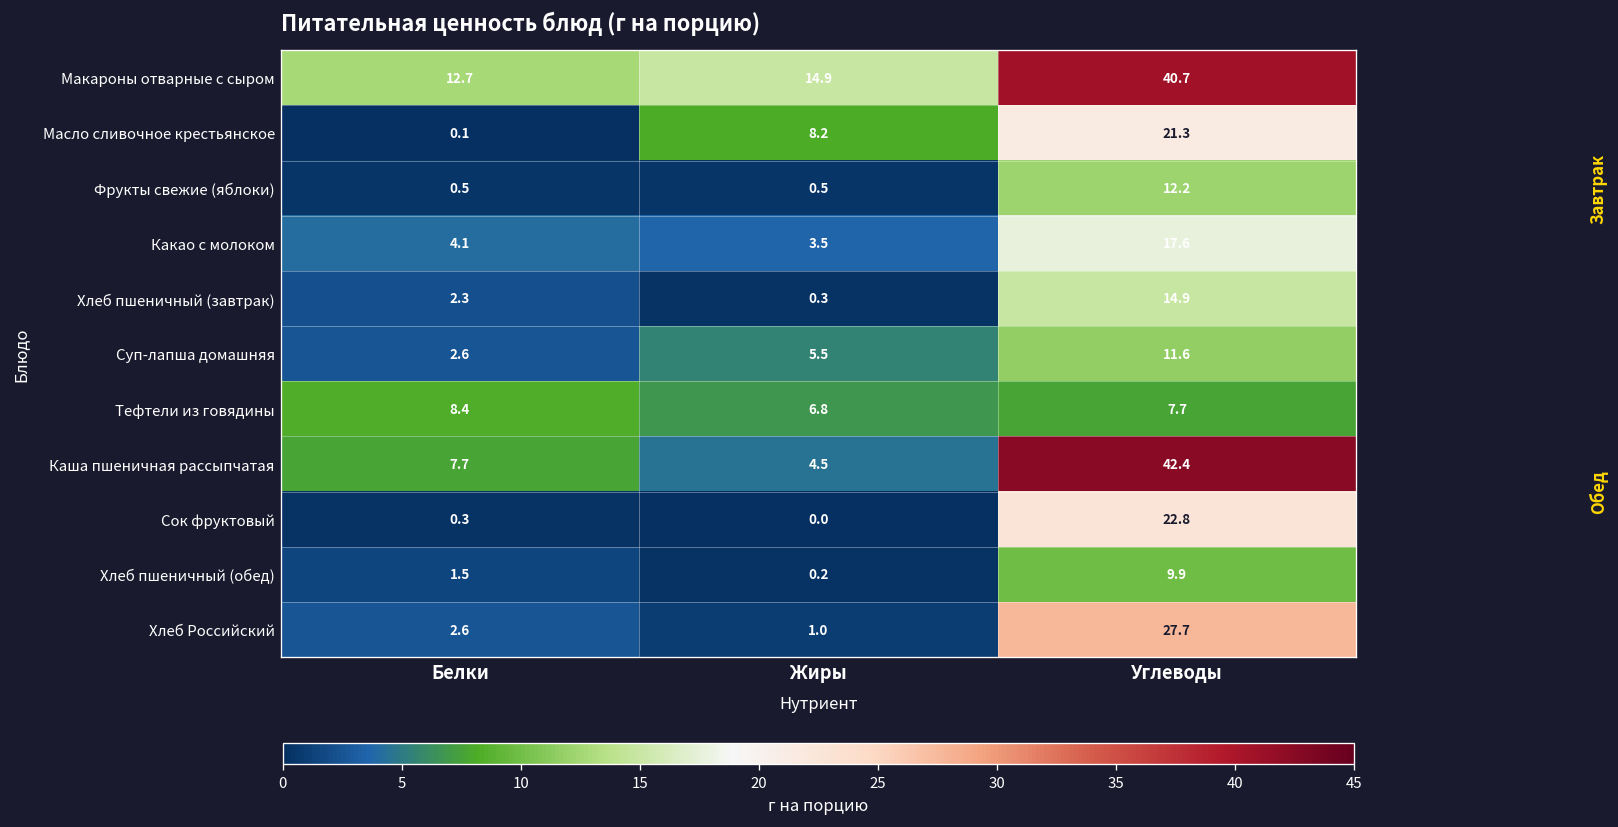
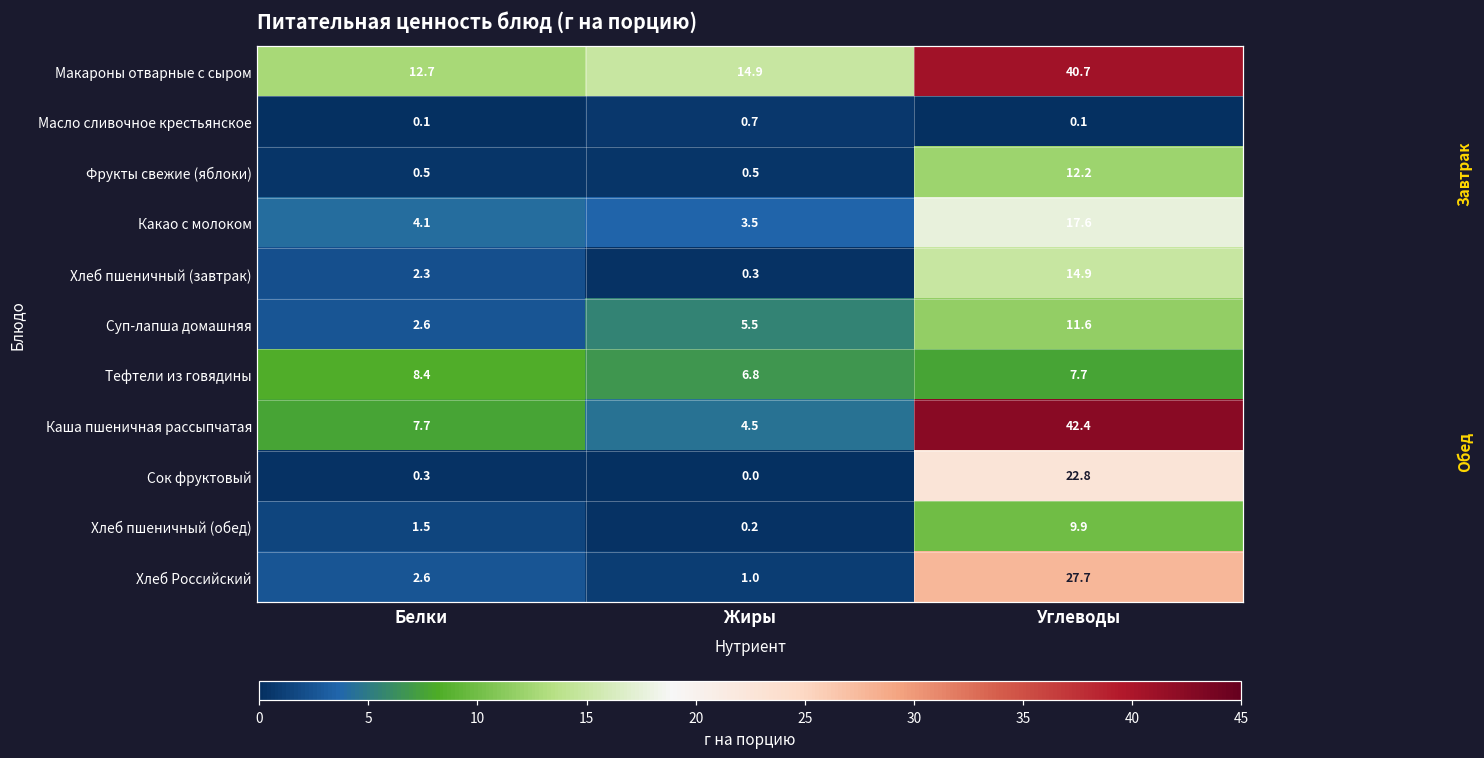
Масло сливочное крестьянское, Жиры: 8.2 -> 0.7
Масло сливочное крестьянское, Углеводы: 21.3 -> 0.1
